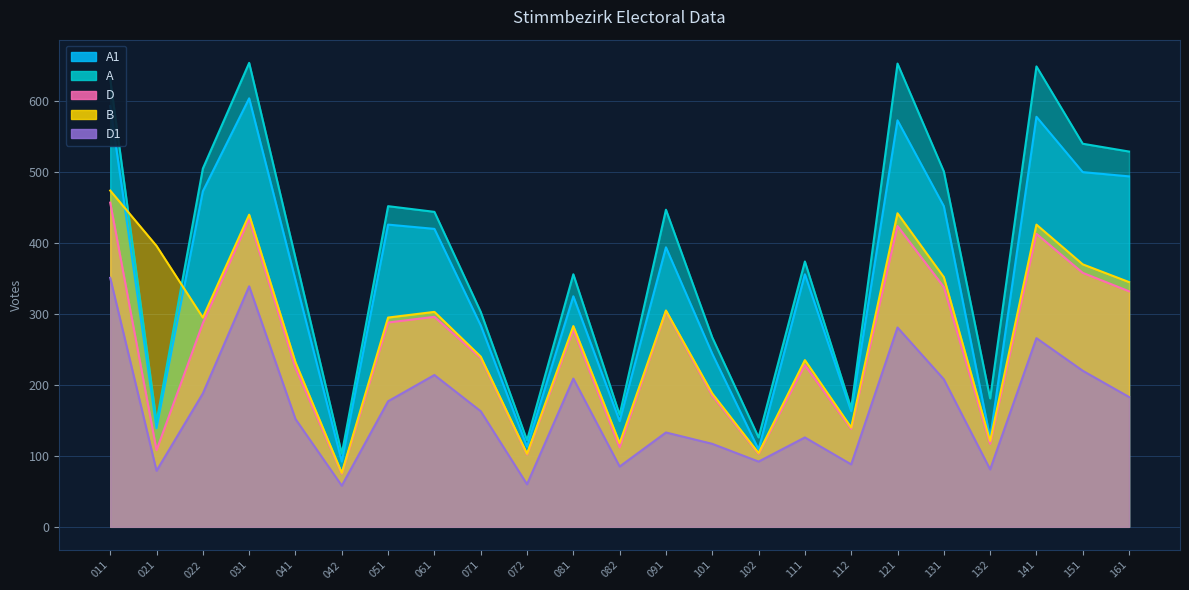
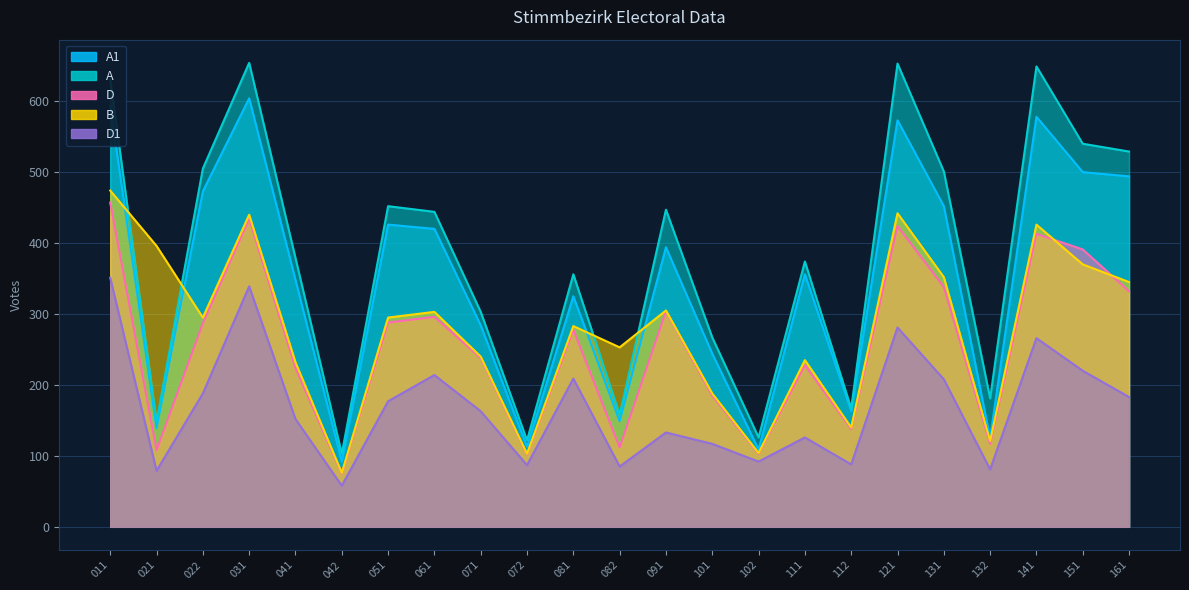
D1, 072: 60 -> 90
B, 082: 120 -> 250
D, 151: 360 -> 390
